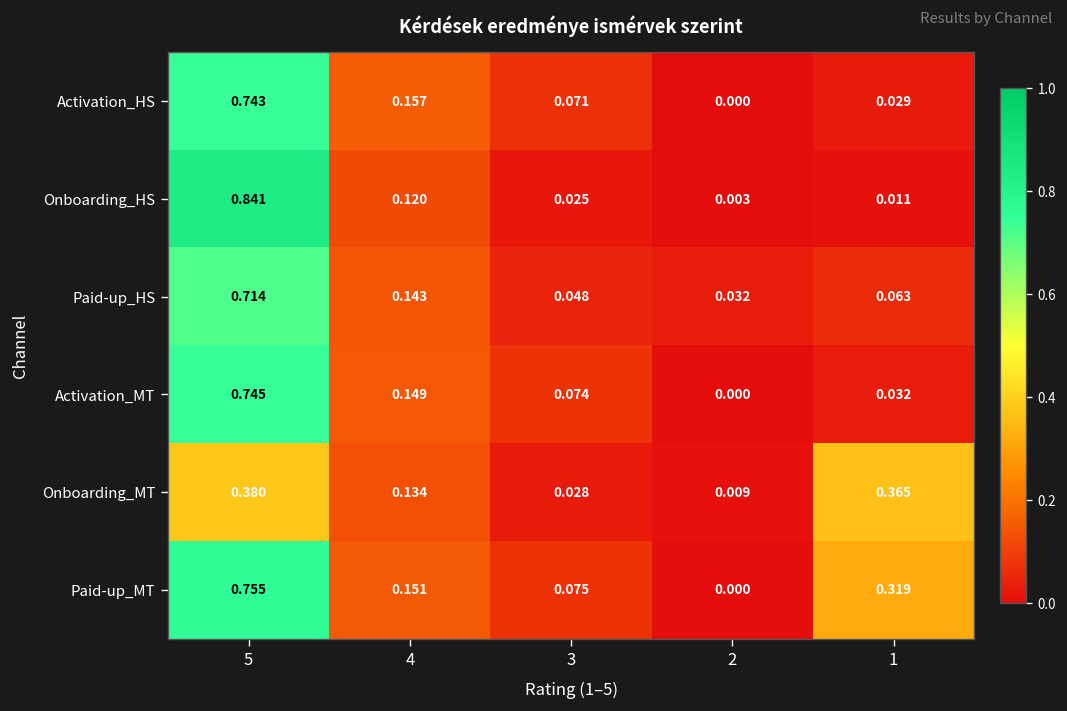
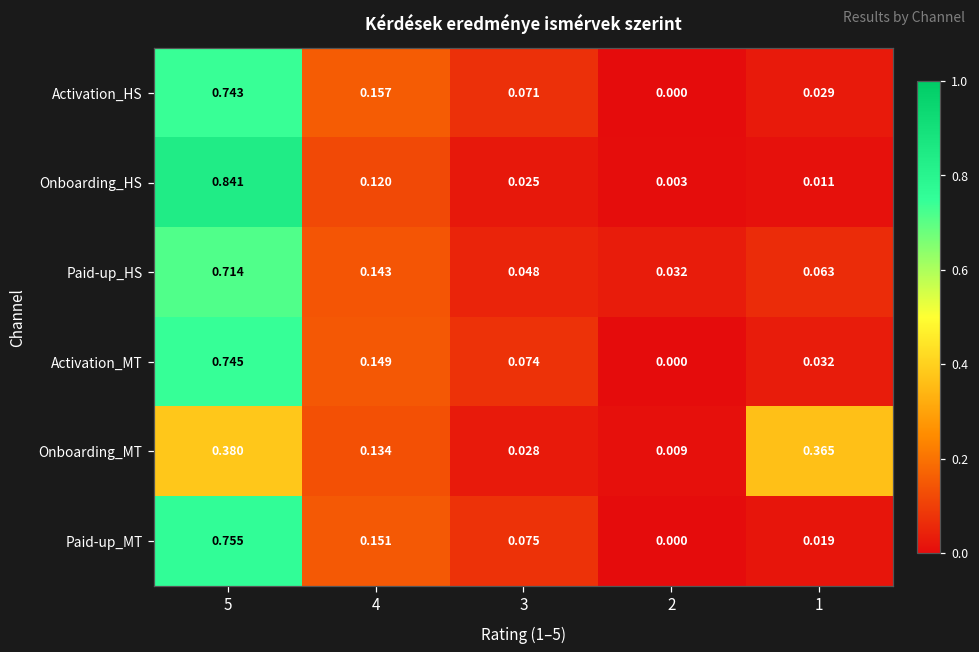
Paid-up_MT, 1: 0.319 -> 0.019
